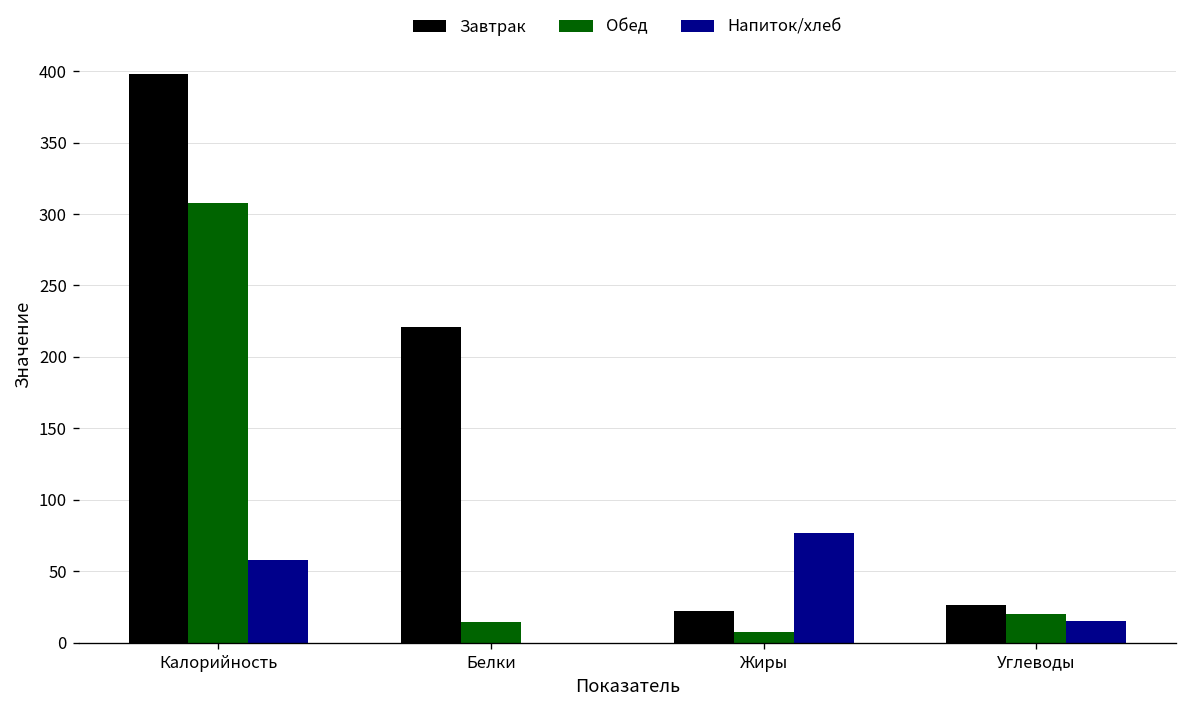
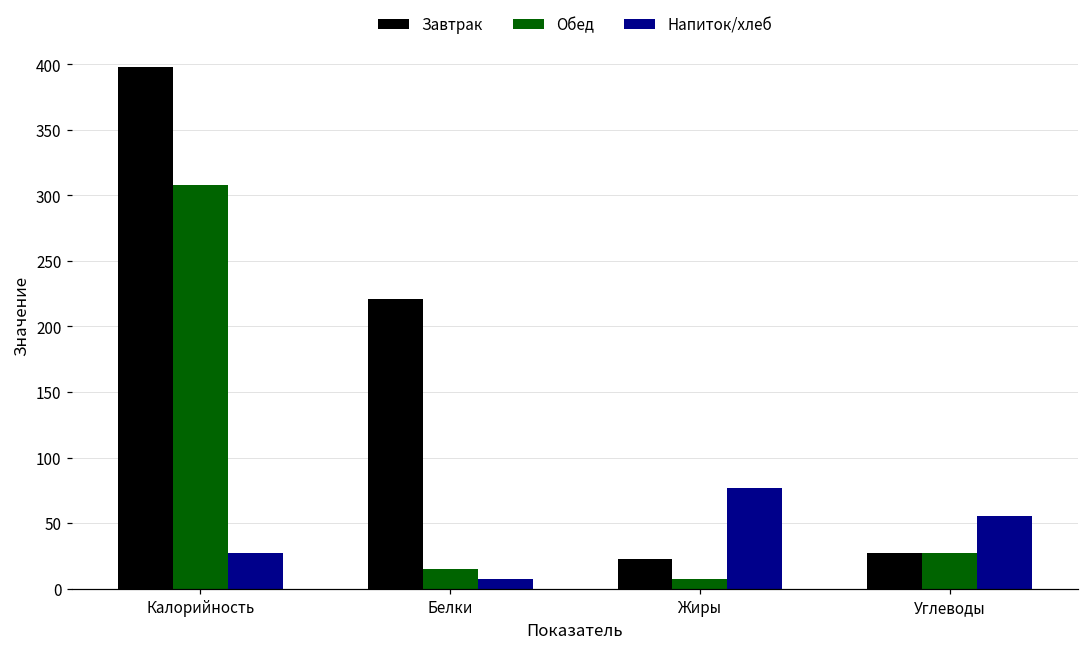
Напиток/хлеб, Калорийность: 58 -> 27
Напиток/хлеб, Белки: 0 -> 8
Обед, Углеводы: 20 -> 27
Напиток/хлеб, Углеводы: 15 -> 55
